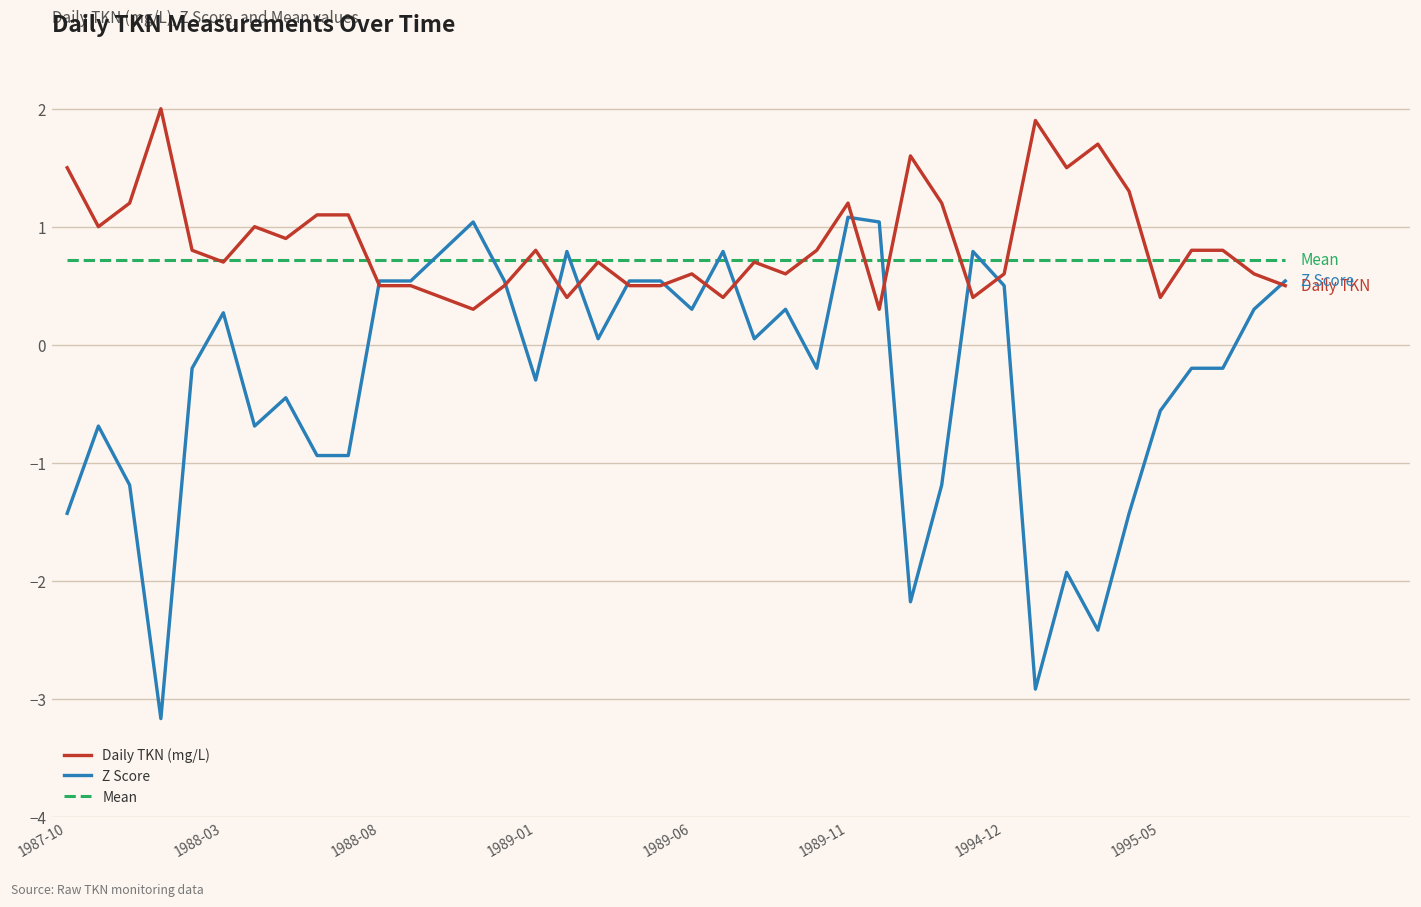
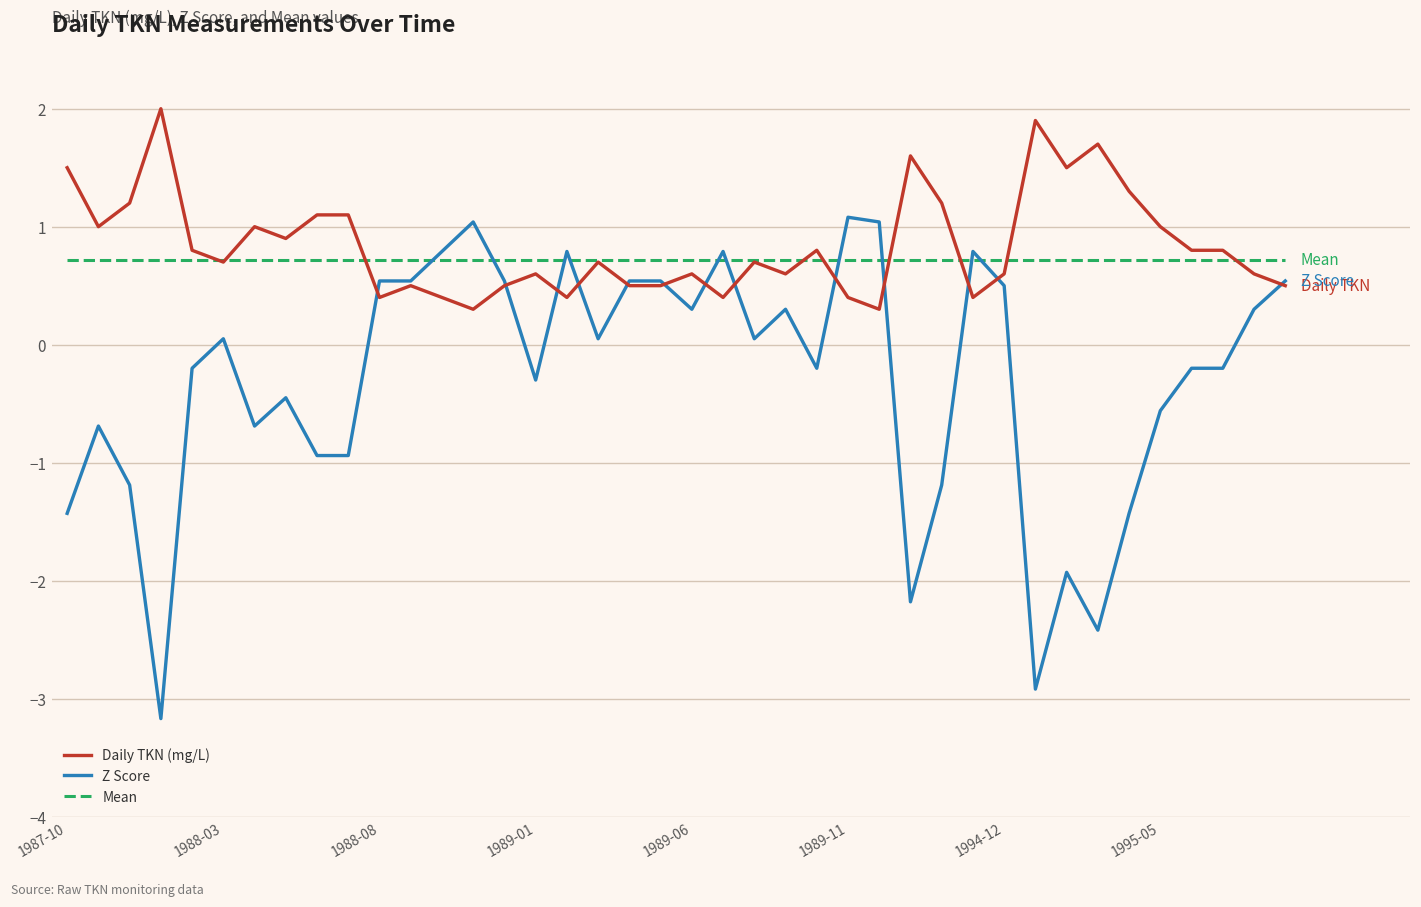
Z Score, 1988-03: 0.27 -> 0.05
Daily TKN (mg/L), 1988-08: 0.5 -> 0.4
Daily TKN (mg/L), 1989-01: 0.8 -> 0.6
Daily TKN (mg/L), 1989-11: 1.2 -> 0.4
Daily TKN (mg/L), 1995-05: 0.4 -> 1.0
